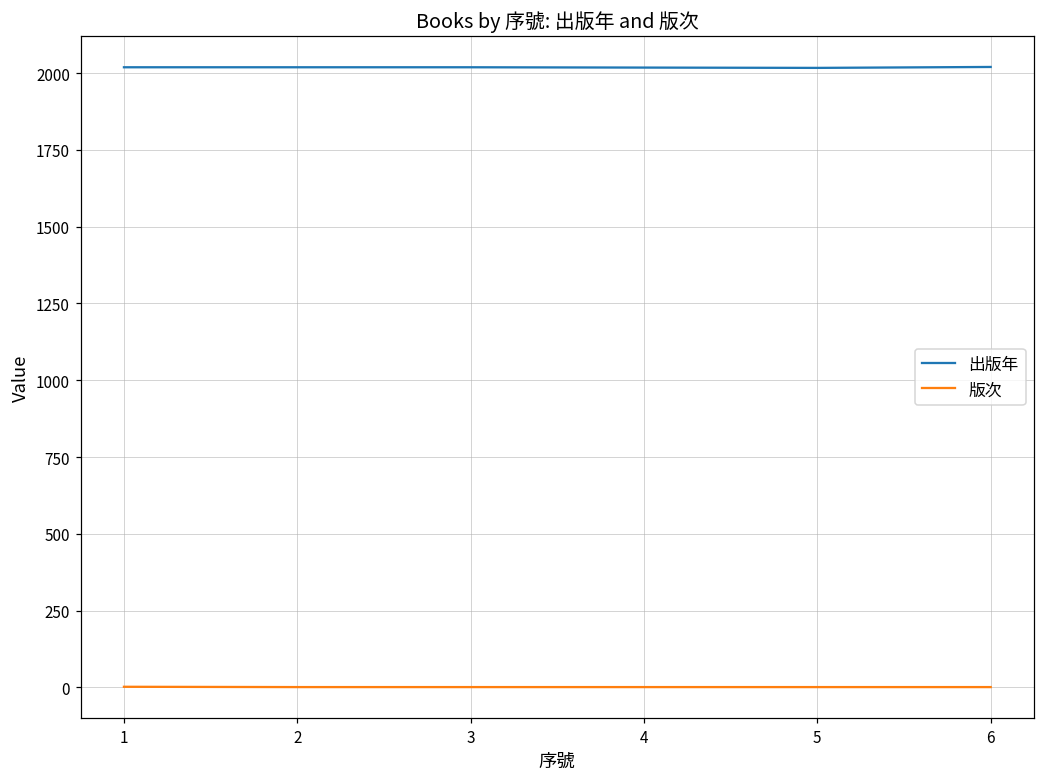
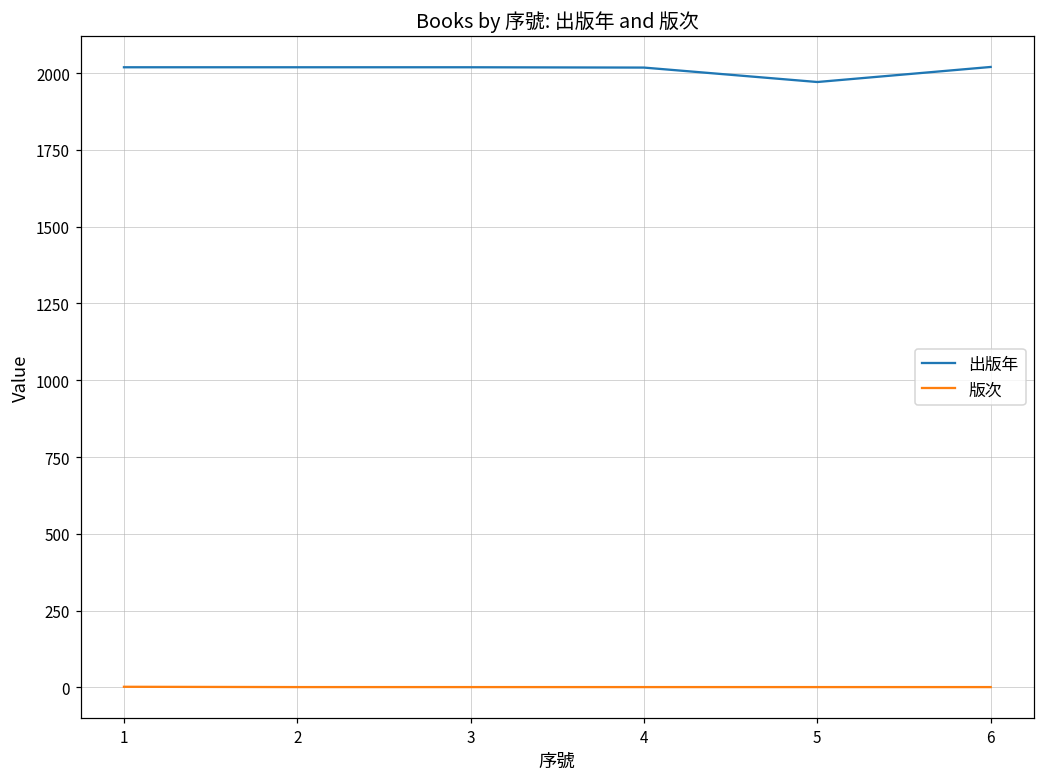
出版年, 5: 2020 -> 1970
